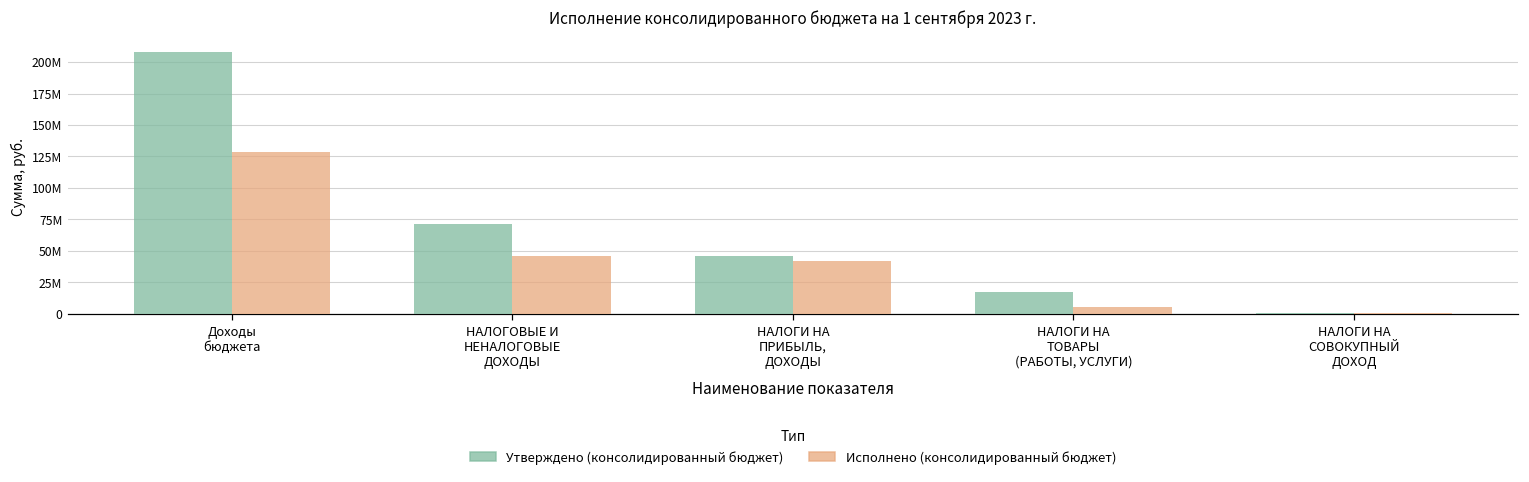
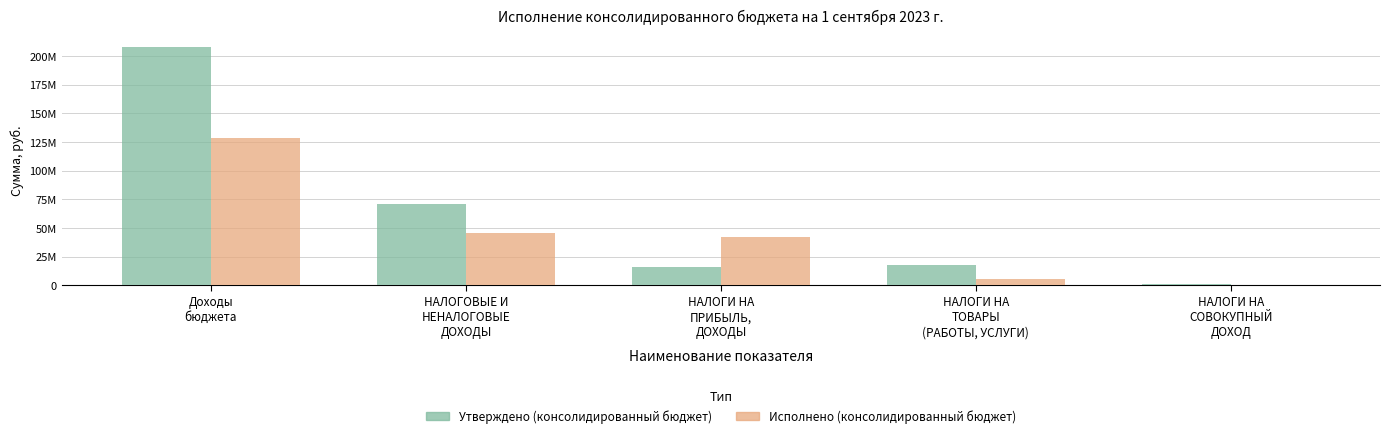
Утверждено (консолидированный бюджет), НАЛОГИ НА ПРИБЫЛЬ, ДОХОДЫ: 46000000 -> 16000000
